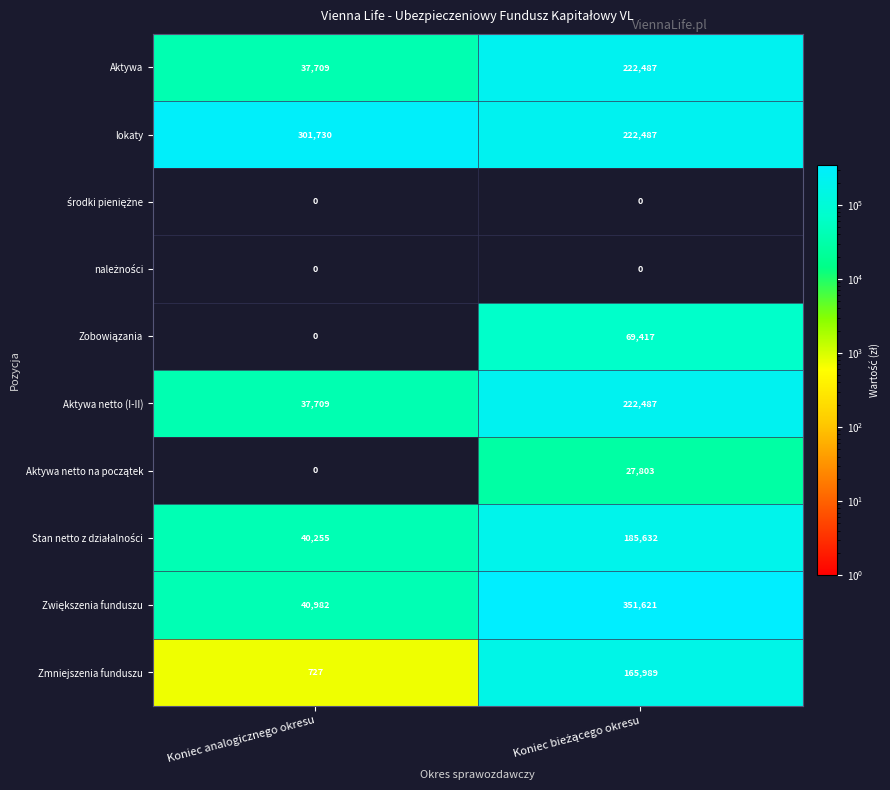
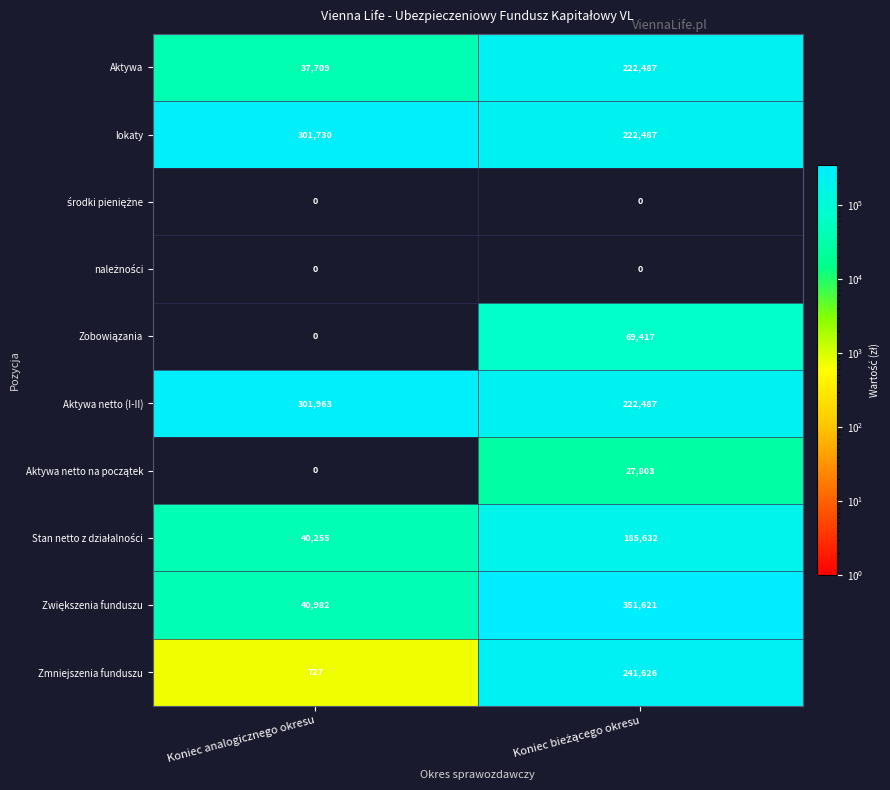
Aktywa netto (I-II), Koniec analogicznego okresu: 37,709 -> 301,963
Zmniejszenia funduszu, Koniec bieżącego okresu: 165,989 -> 241,626
